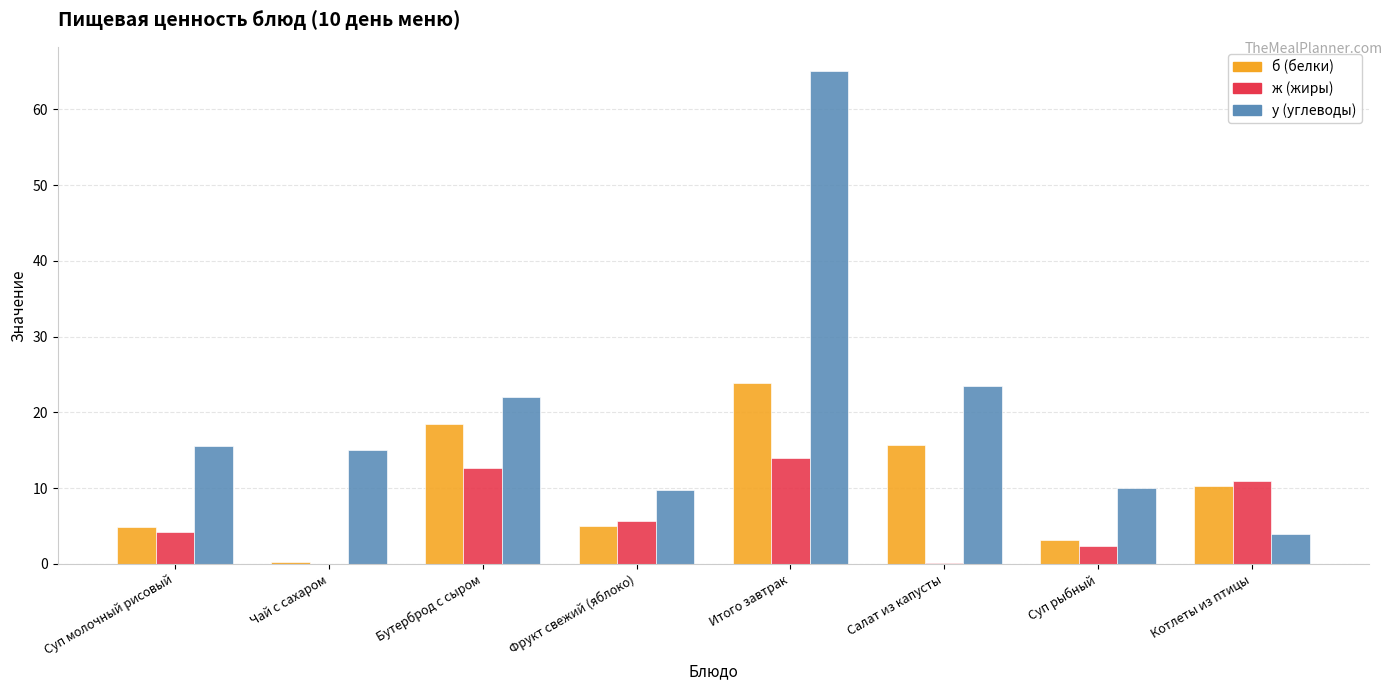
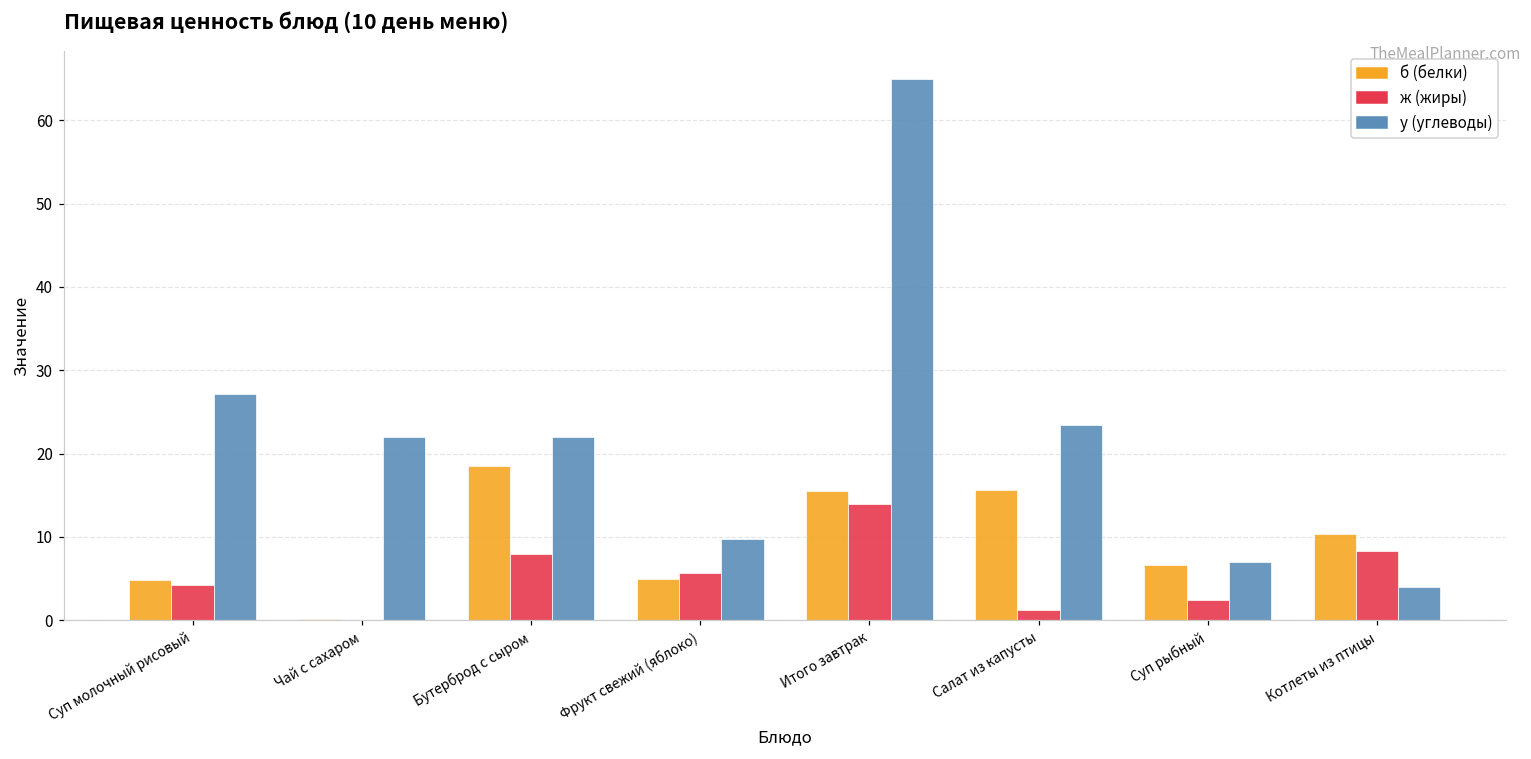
у (углеводы), Суп молочный рисовый: 16 -> 27
у (углеводы), Чай с сахаром: 15 -> 22
ж (жиры), Бутерброд с сыром: 13 -> 8
б (белки), Итого завтрак: 24 -> 16
ж (жиры), Салат из капусты: 0 -> 1
б (белки), Суп рыбный: 3 -> 7
у (углеводы), Суп рыбный: 10 -> 7
ж (жиры), Котлеты из птицы: 11 -> 8
